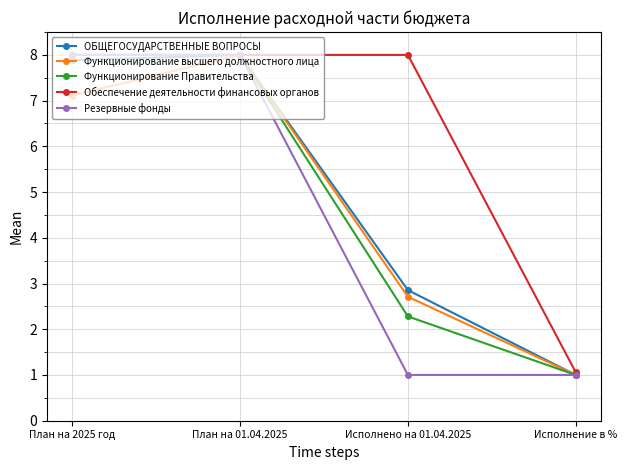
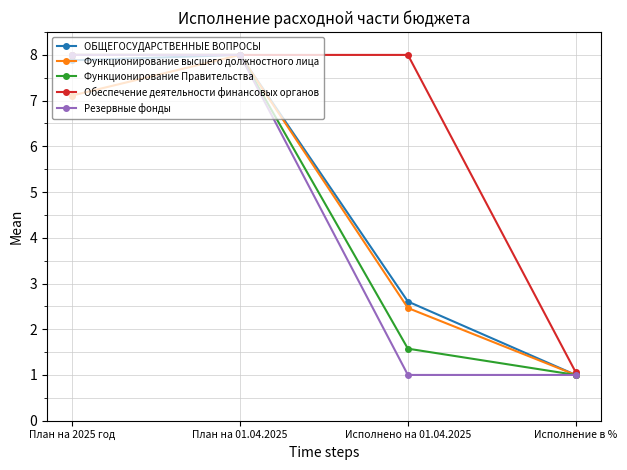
ОБЩЕГОСУДАРСТВЕННЫЕ ВОПРОСЫ, Исполнено на 01.04.2025: 2.9 -> 2.6
Функционирование высшего должностного лица, Исполнено на 01.04.2025: 2.7 -> 2.5
Функционирование Правительства, Исполнено на 01.04.2025: 2.3 -> 1.6
